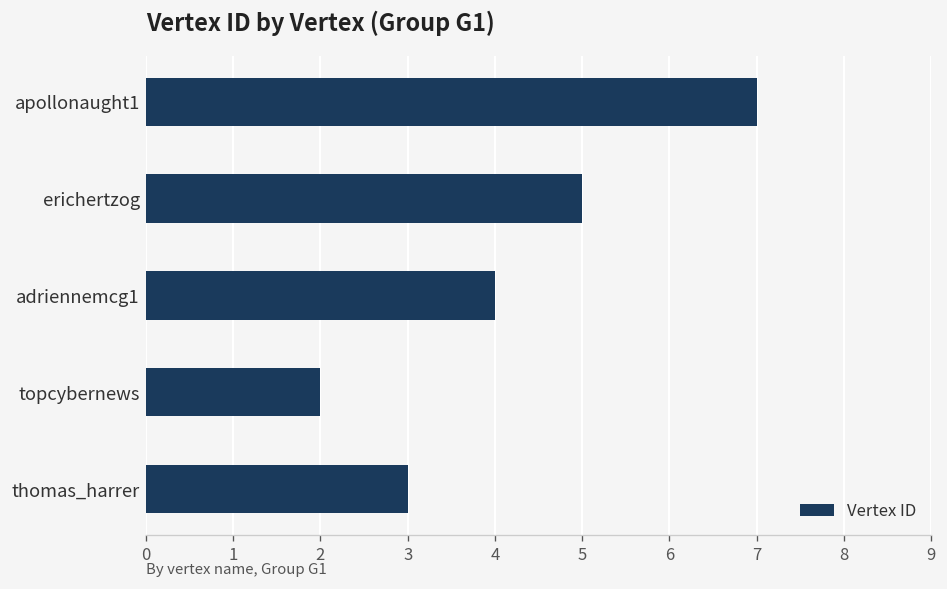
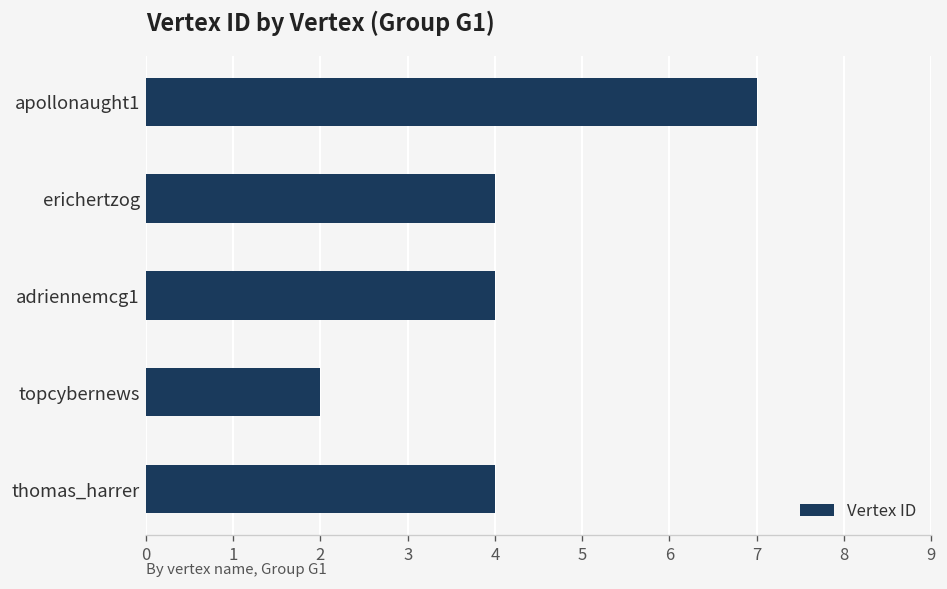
erichertzog: 5 -> 4
thomas_harrer: 3 -> 4
